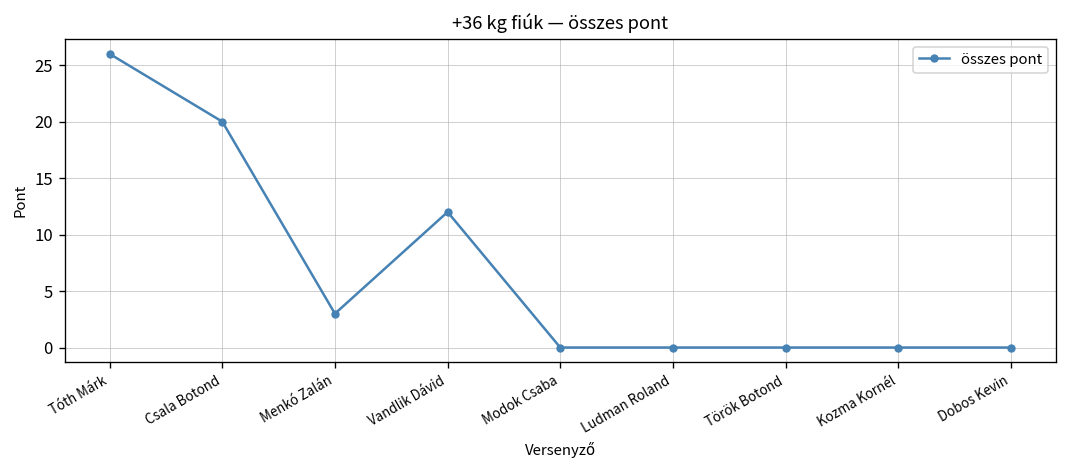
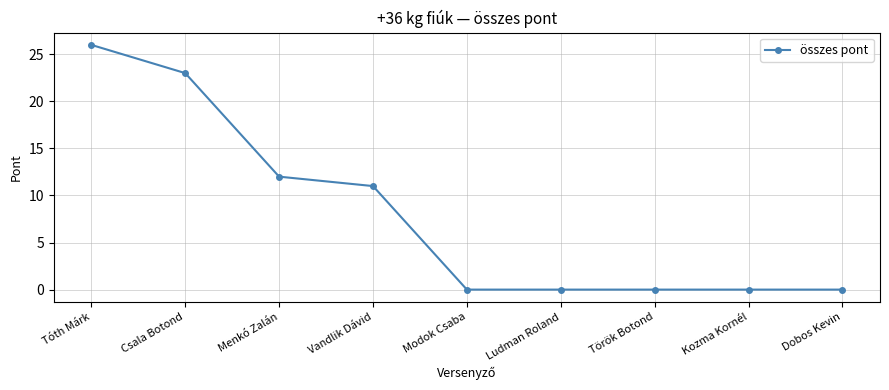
Csala Botond: 20 -> 23
Menkó Zalán: 3 -> 12
Vandlik Dávid: 12 -> 11
